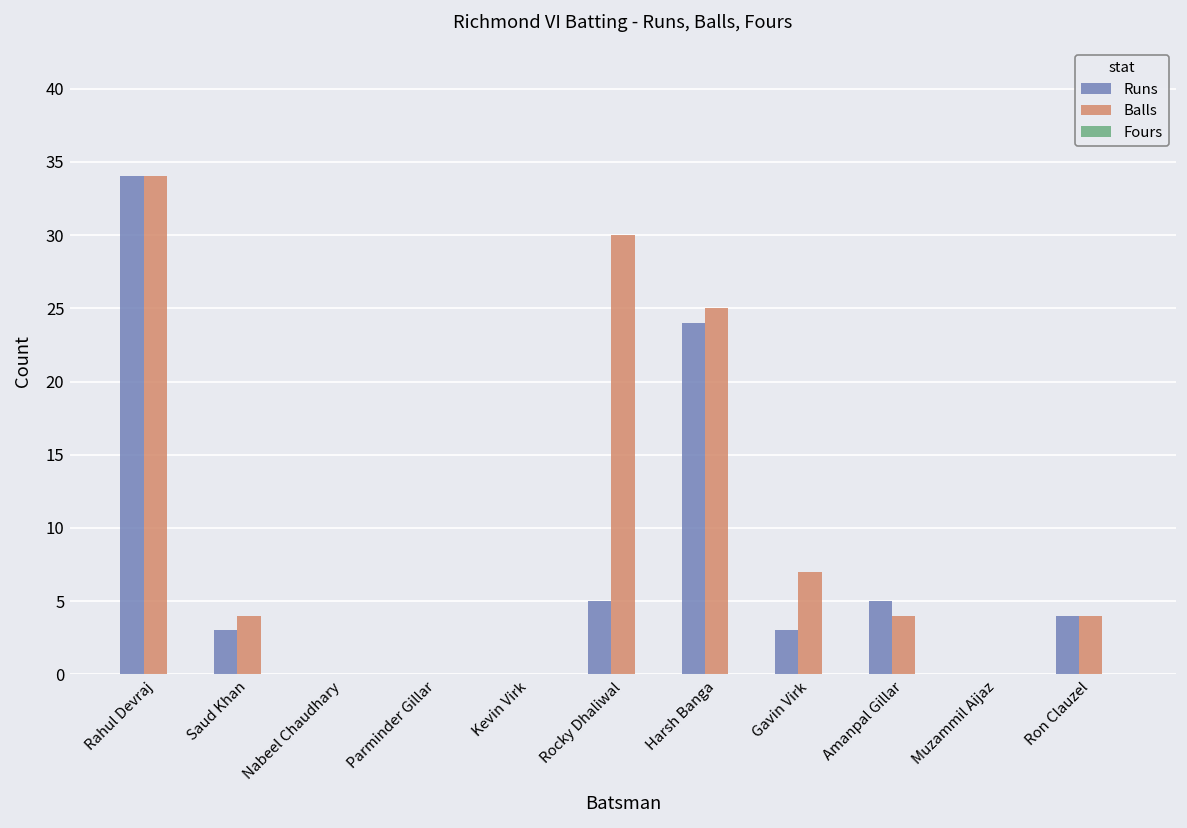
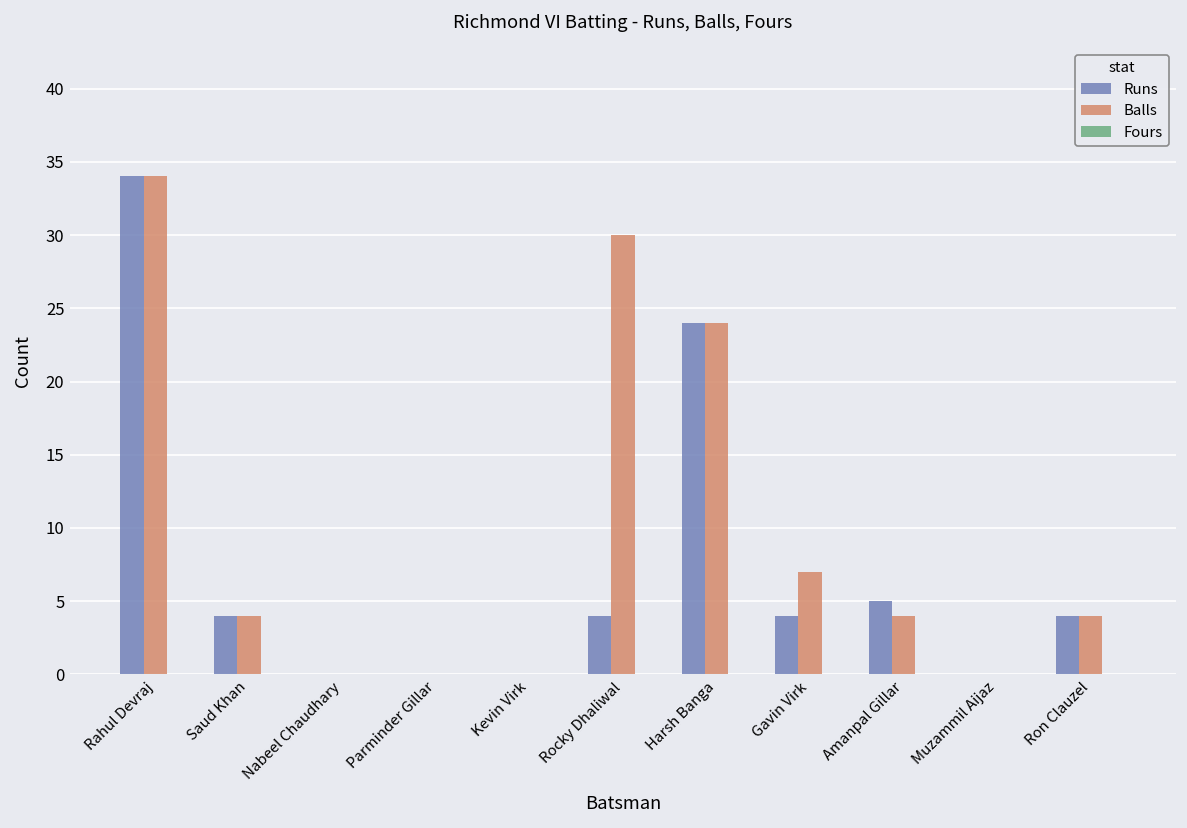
Runs, Saud Khan: 3 -> 4
Runs, Rocky Dhaliwal: 5 -> 4
Balls, Harsh Banga: 25 -> 24
Runs, Gavin Virk: 3 -> 4
